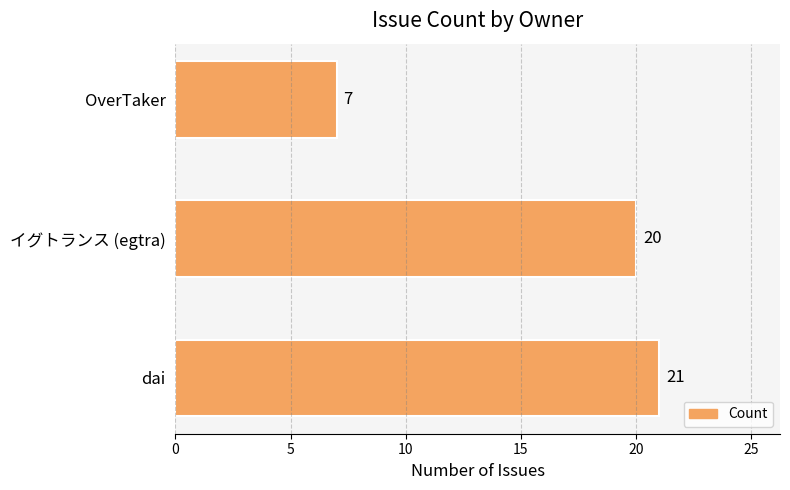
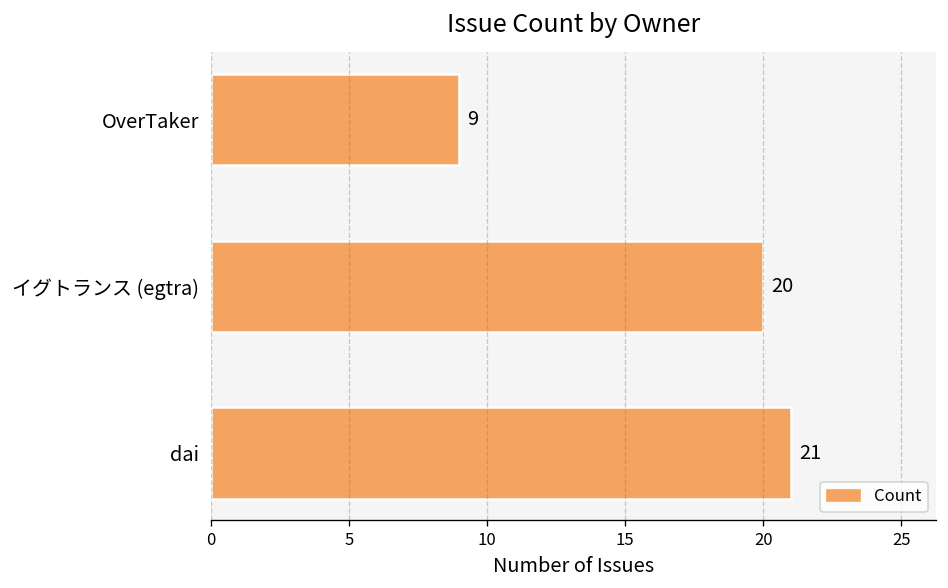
OverTaker: 7 -> 9
